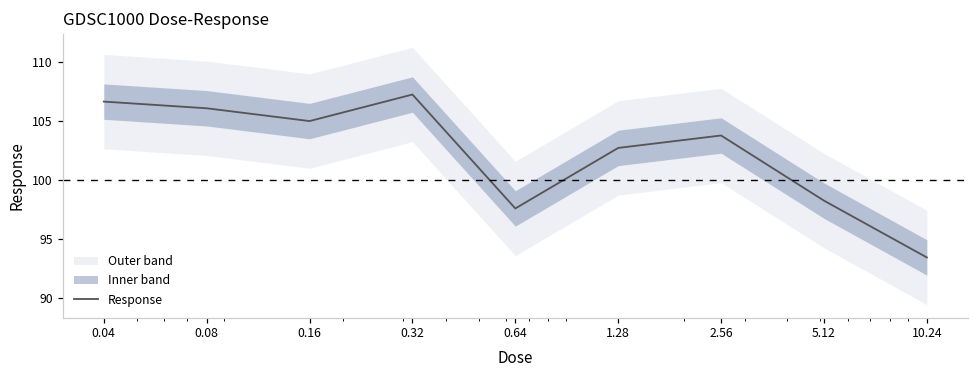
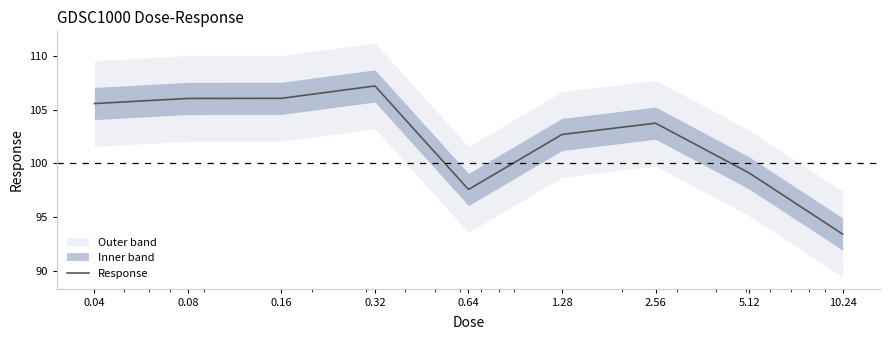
Response, 0.04: 106.6 -> 105.6
Response, 0.16: 105.0 -> 106.1
Response, 5.12: 98.2 -> 99.1
